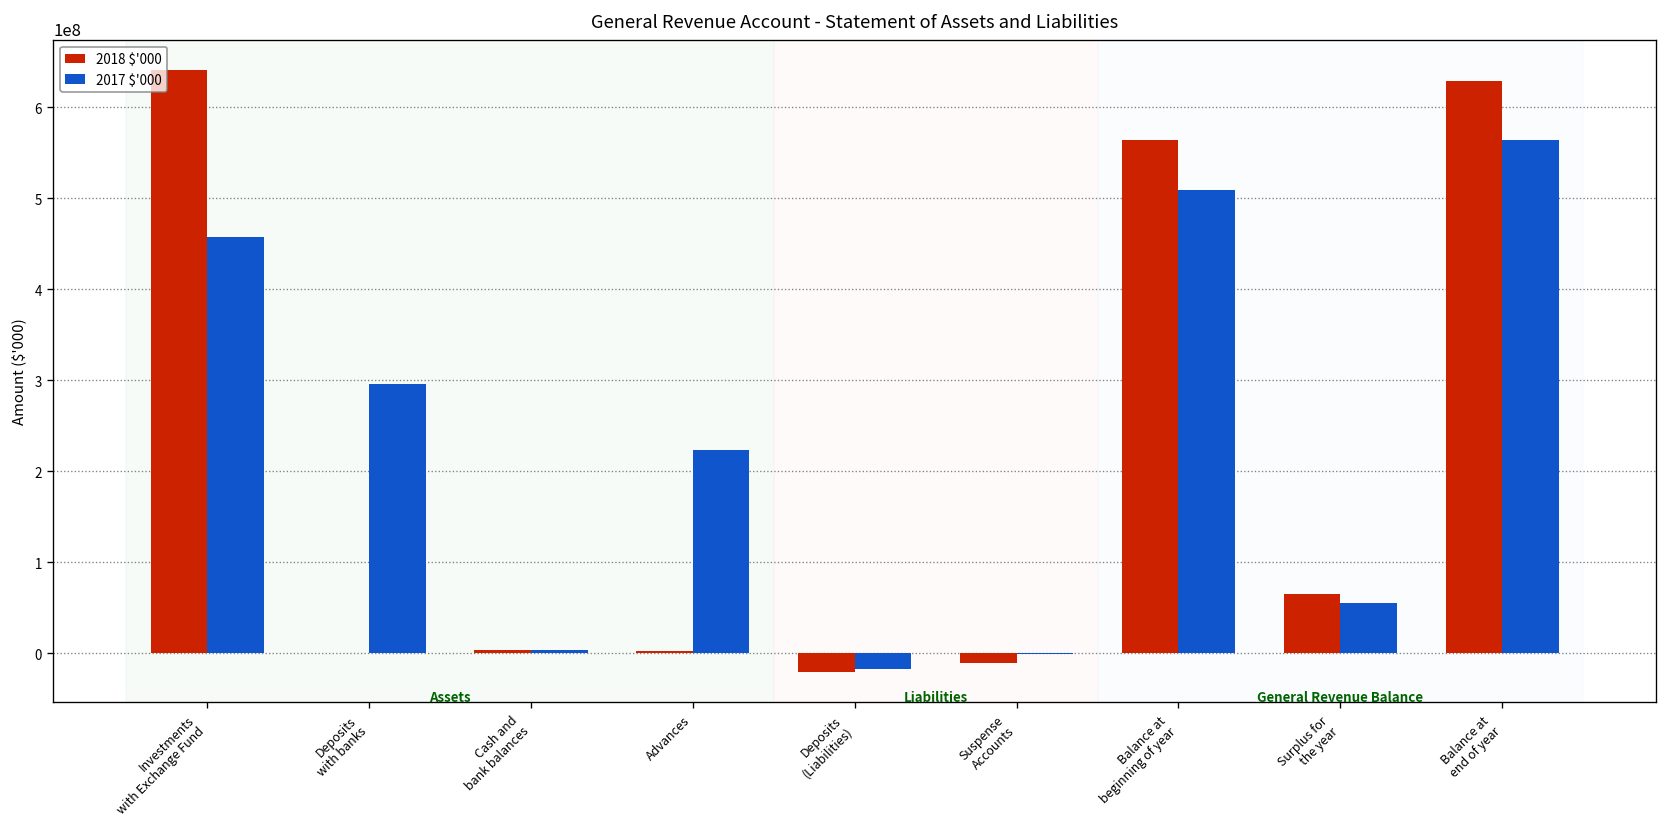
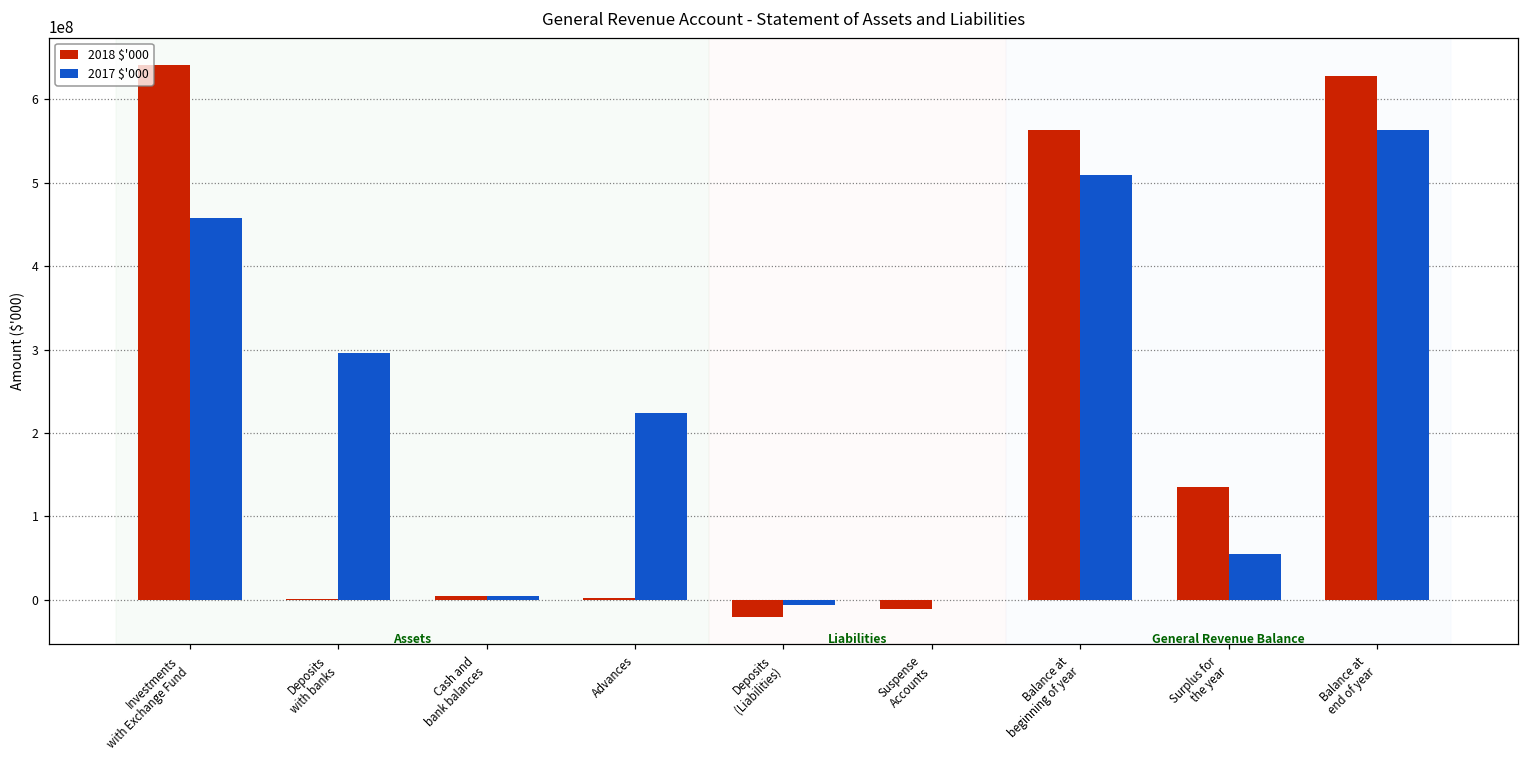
2017 $'000, Deposits (Liabilities): -20000000 -> -10000000
2018 $'000, Surplus for the year: 60000000 -> 140000000
